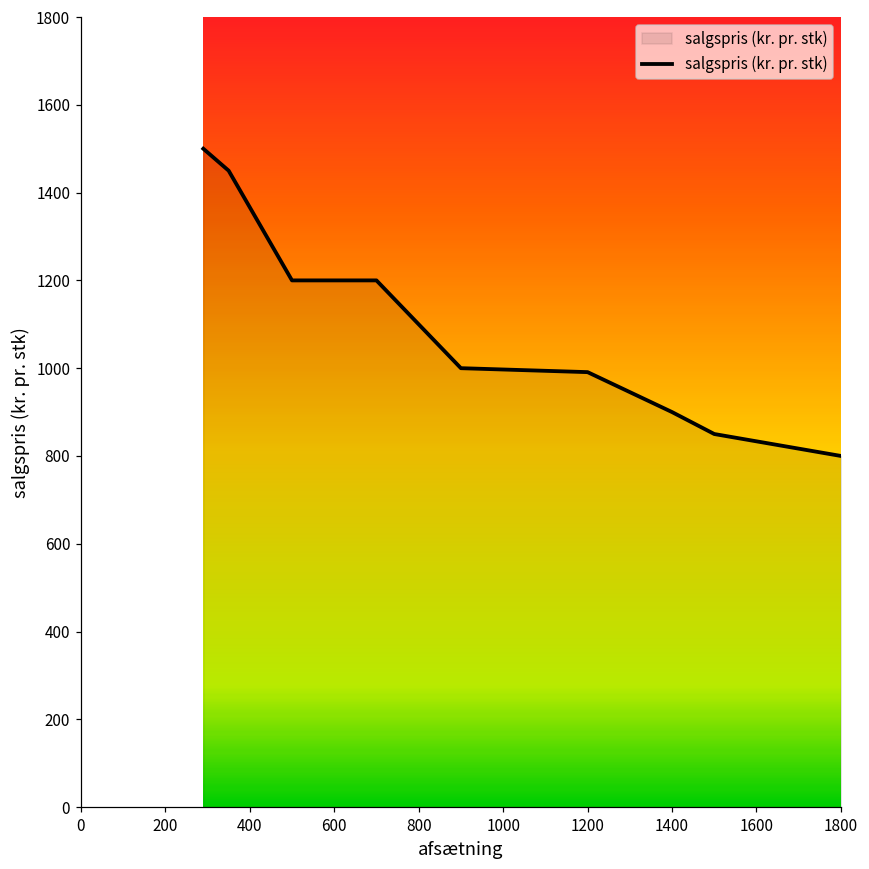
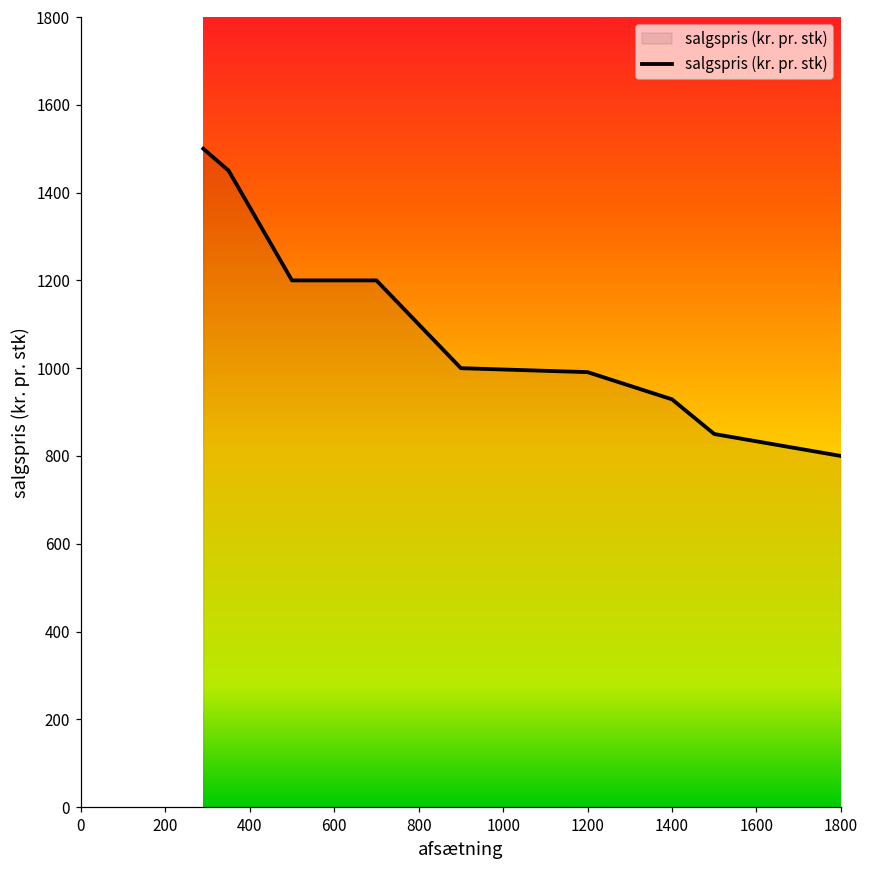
1400: 900 -> 930
